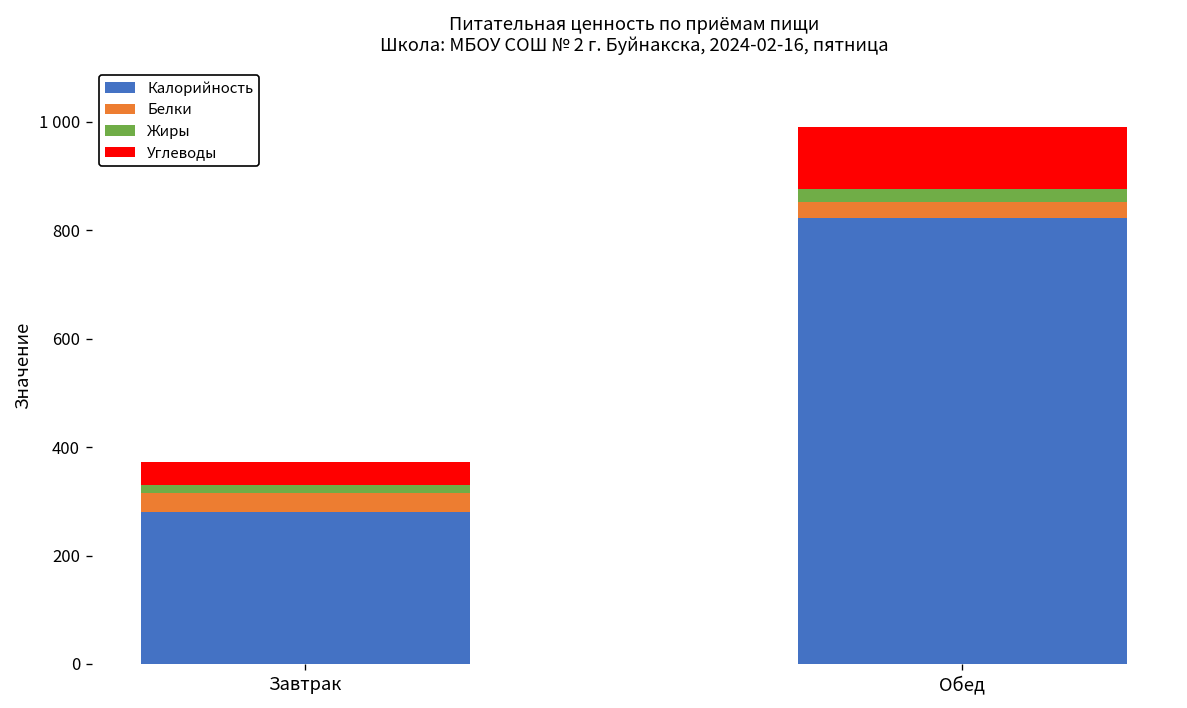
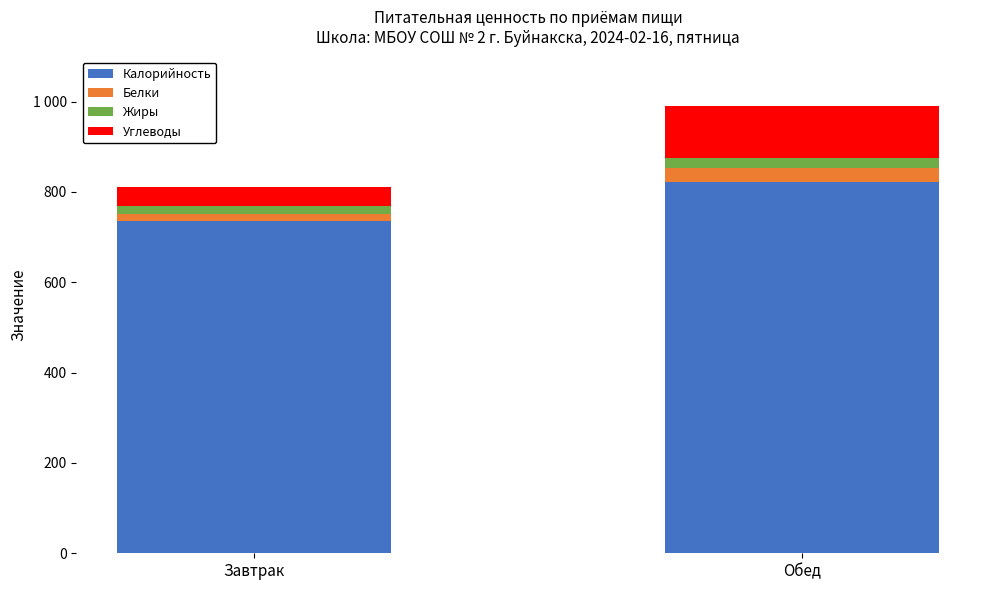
Калорийность, Завтрак: 280 -> 740
Белки, Завтрак: 40 -> 20
